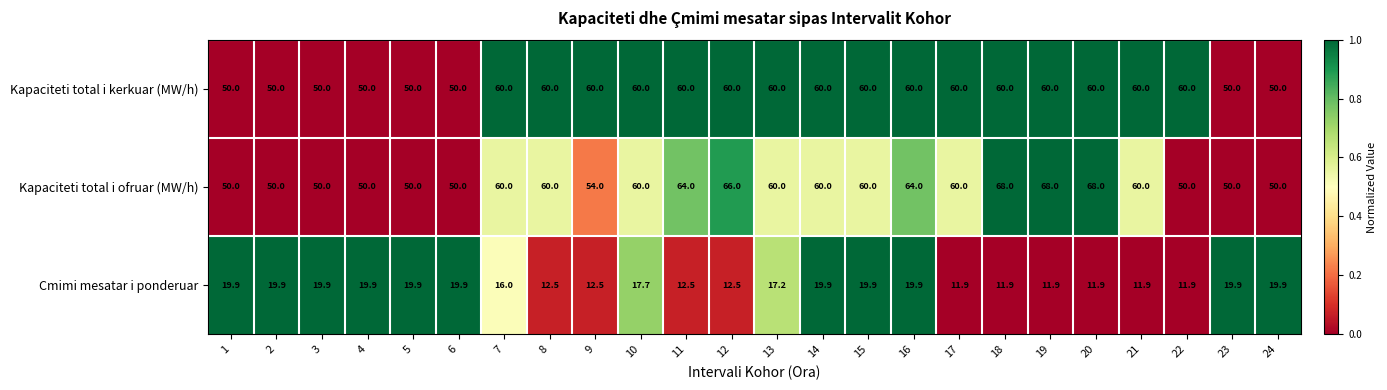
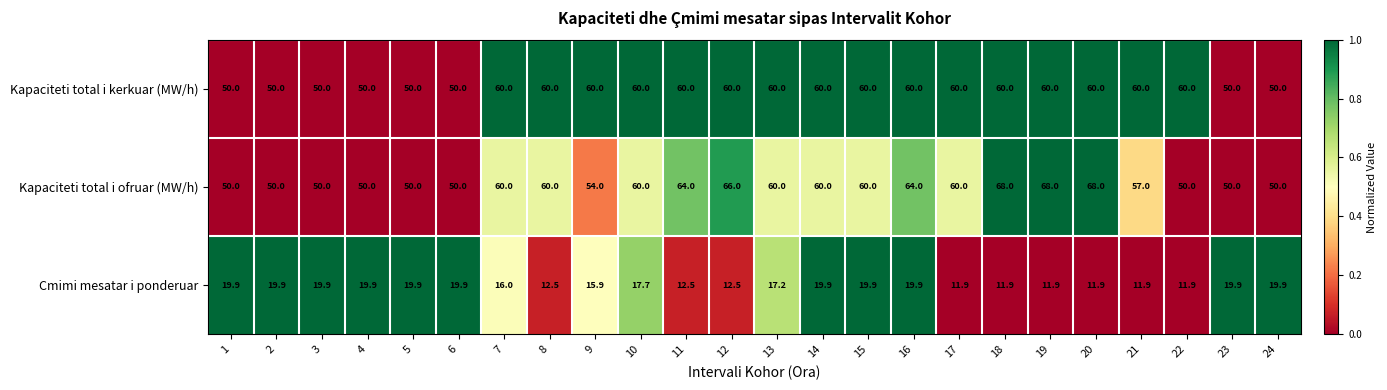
Kapaciteti total i ofruar (MW/h), 21: 60.0 -> 57.0
Cmimi mesatar i ponderuar, 9: 12.5 -> 15.9
